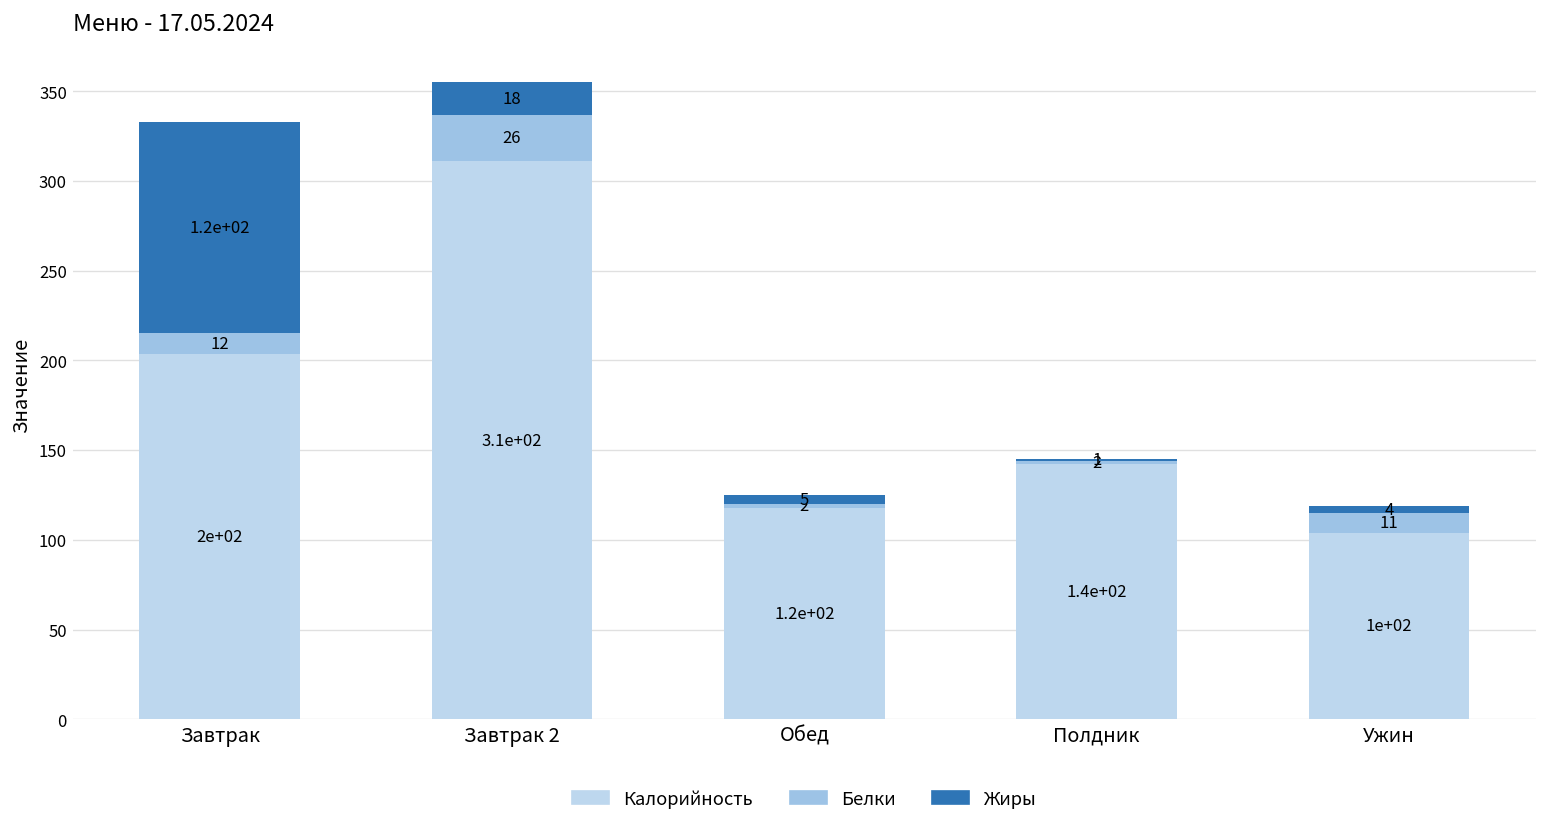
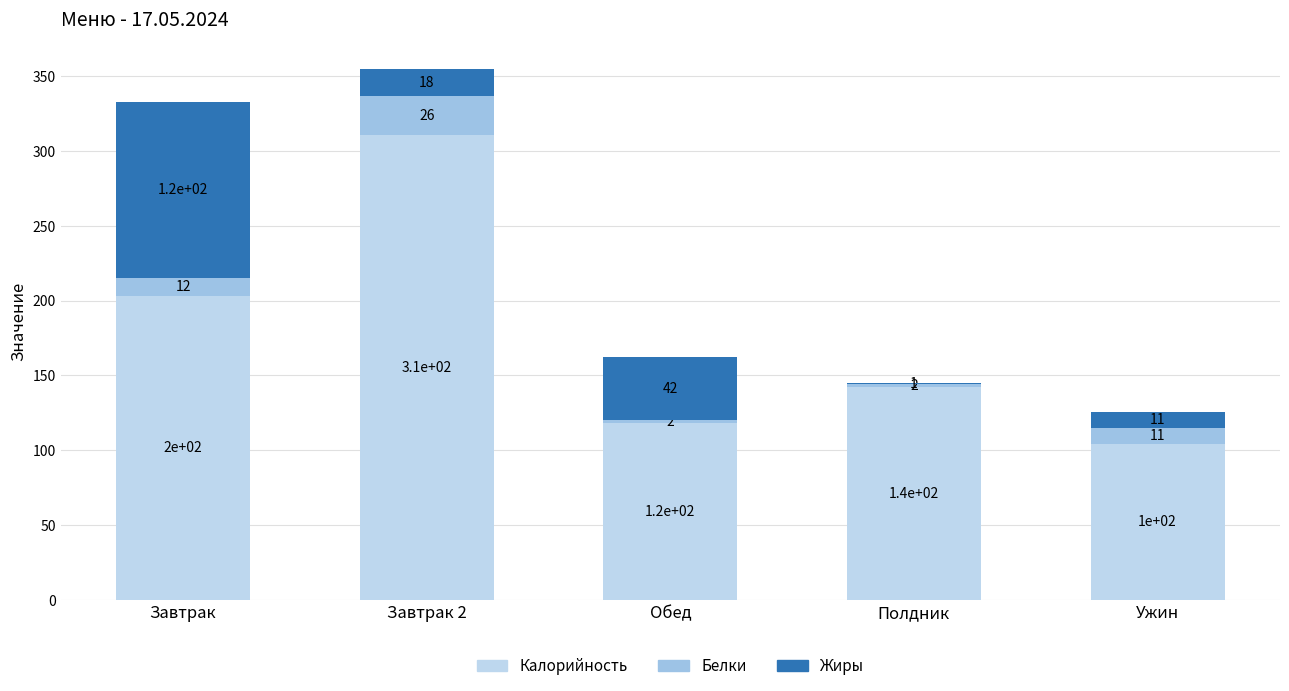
Жиры, Обед: 5 -> 42
Жиры, Ужин: 4 -> 11
